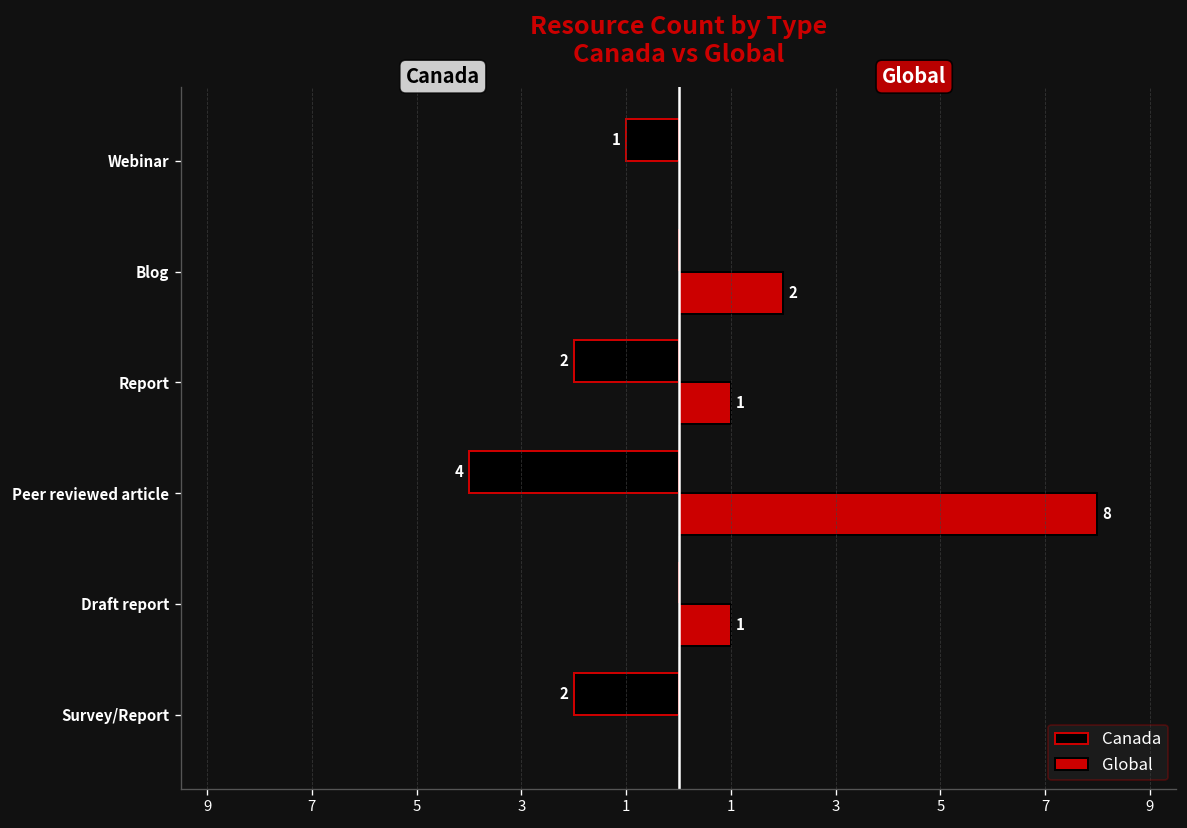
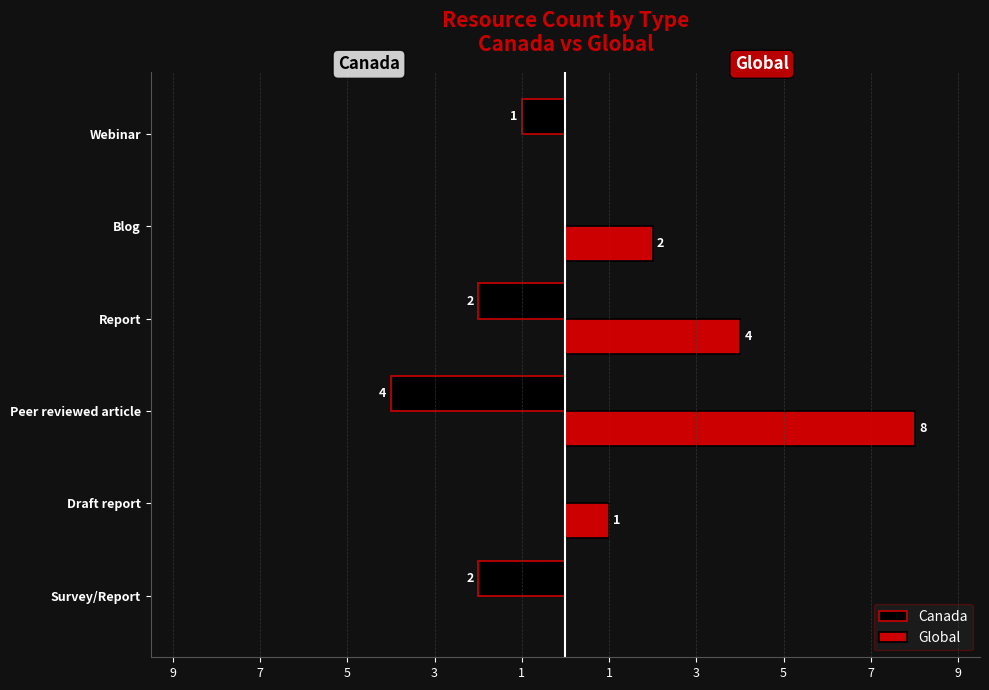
Global, Report: 1 -> 4
